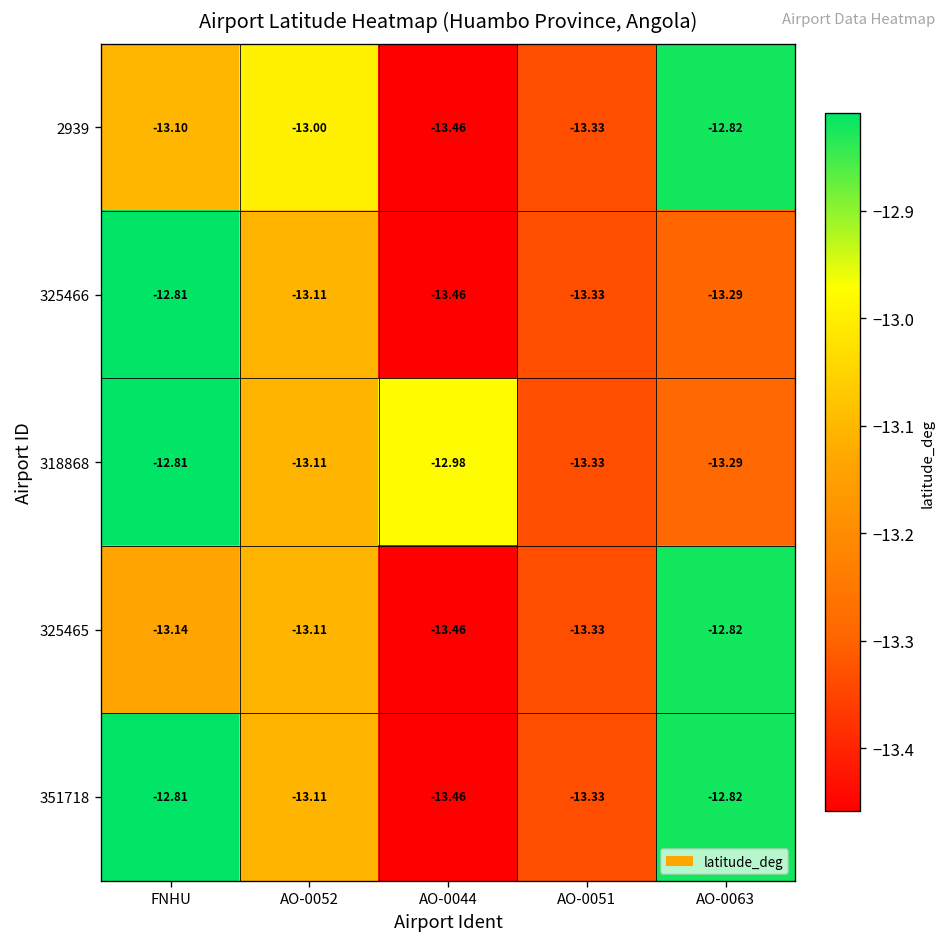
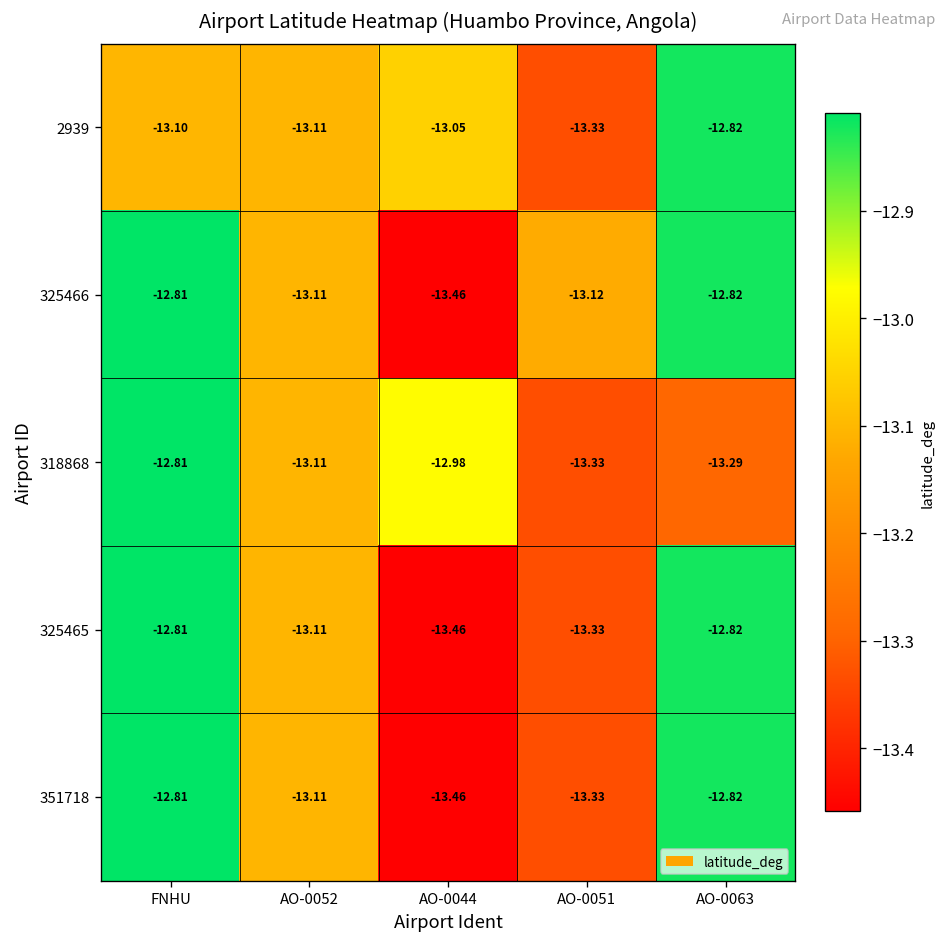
2939, AO-0052: -13.00 -> -13.11
2939, AO-0044: -13.46 -> -13.05
325466, AO-0051: -13.33 -> -13.12
325466, AO-0063: -13.29 -> -12.82
325465, FNHU: -13.14 -> -12.81
